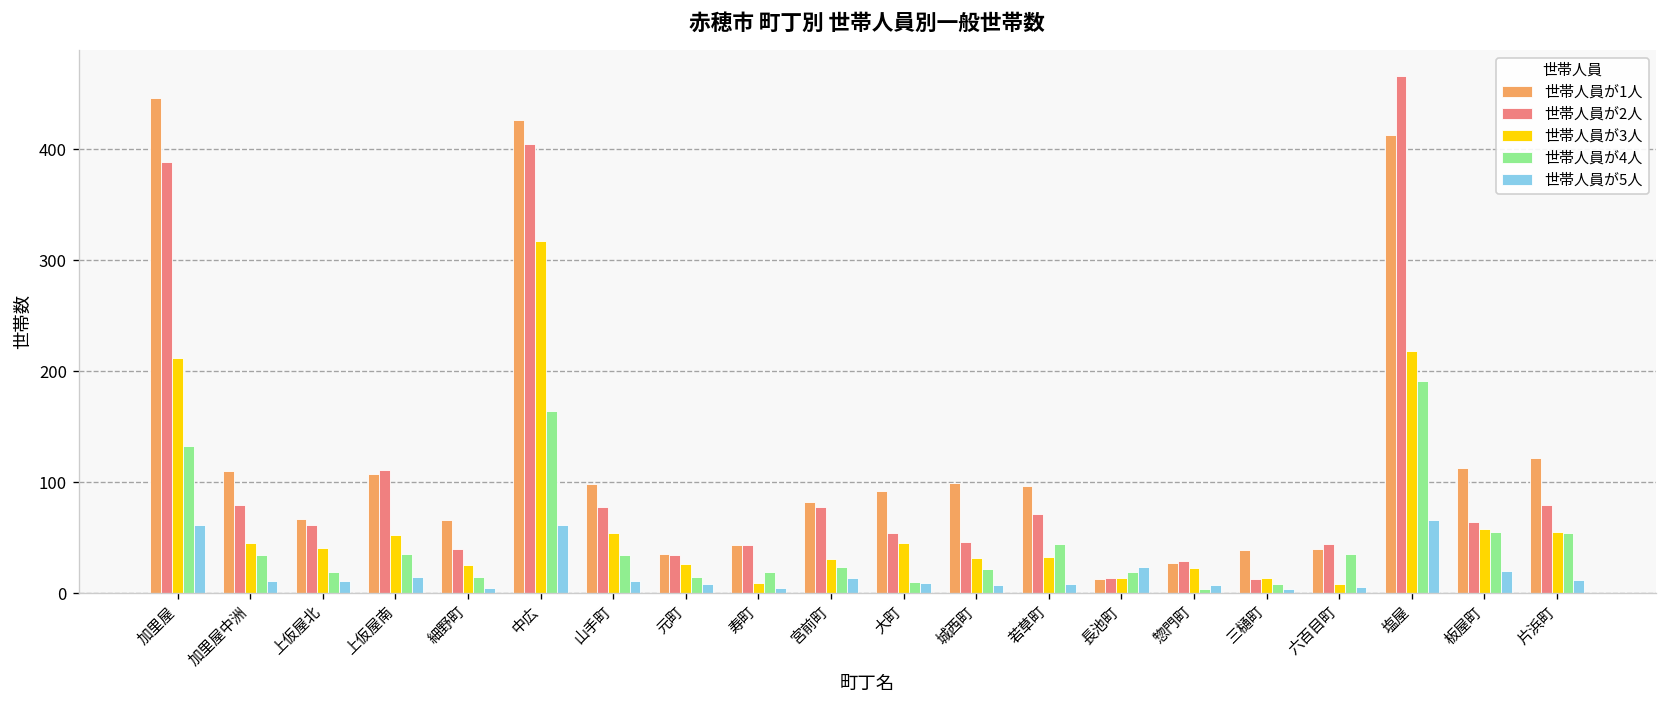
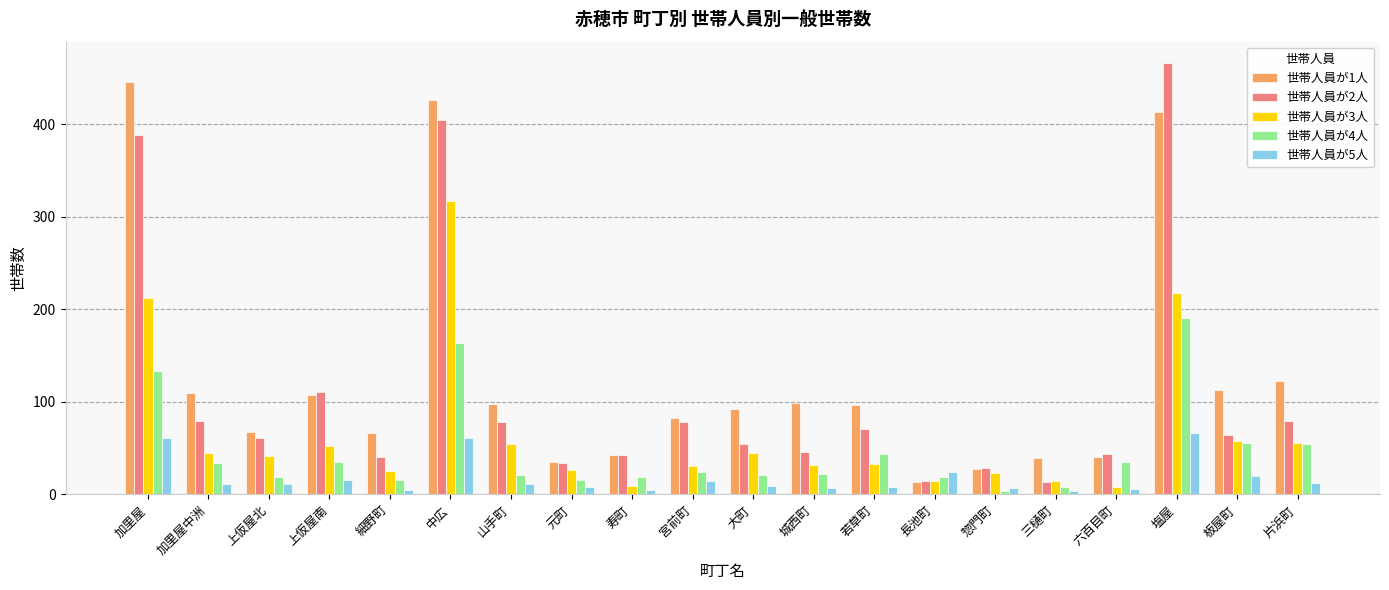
世帯人員が4人, 山手町: 30 -> 20
世帯人員が4人, 大町: 10 -> 20
